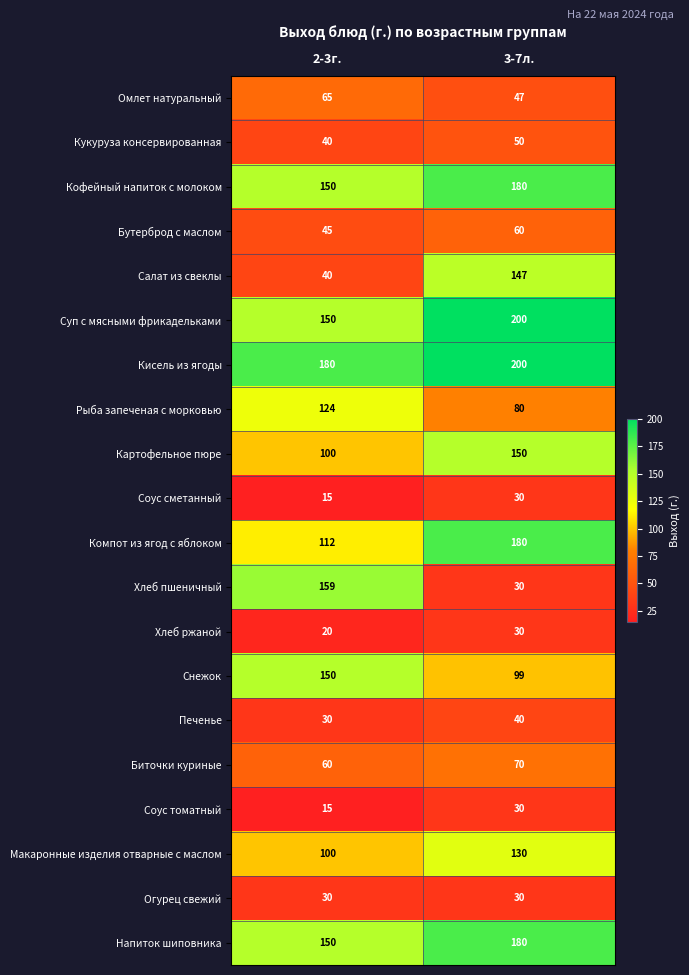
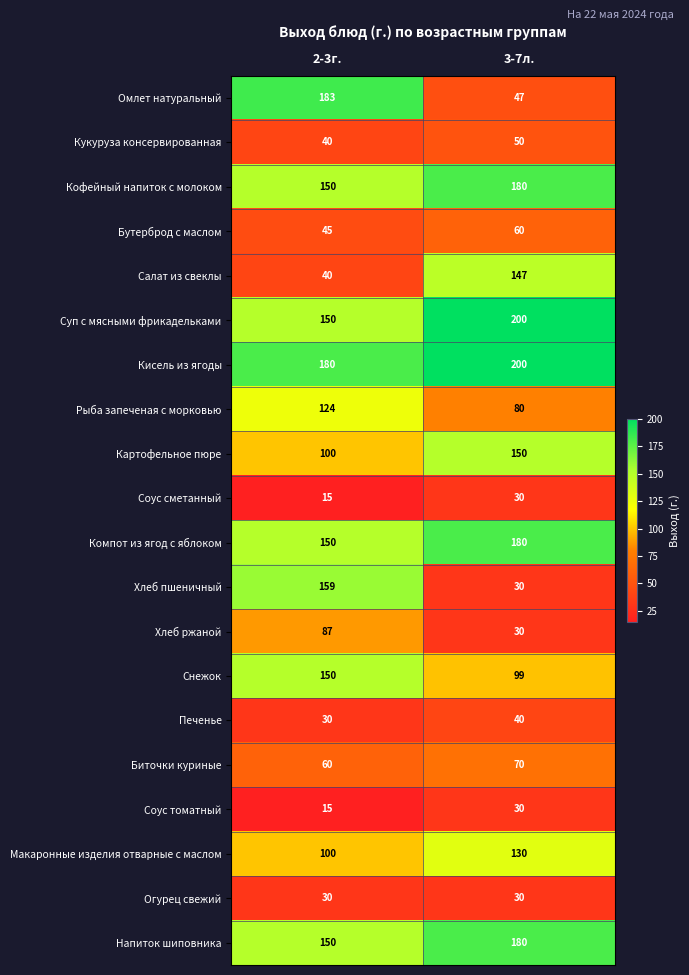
Омлет натуральный, 2-3г.: 65 -> 183
Компот из ягод с яблоком, 2-3г.: 112 -> 150
Хлеб ржаной, 2-3г.: 20 -> 87
